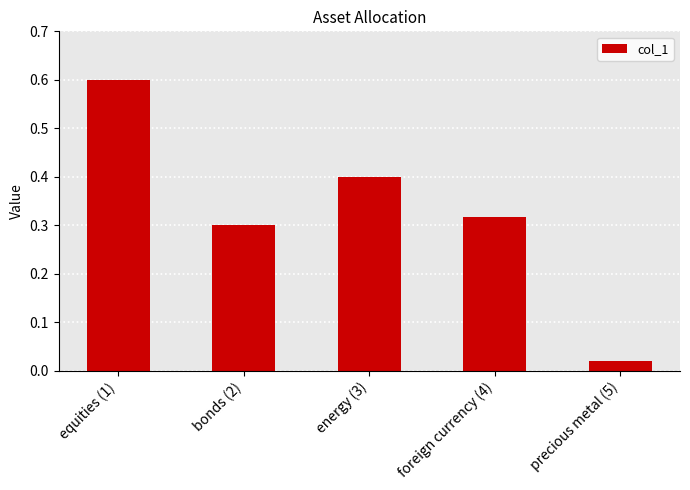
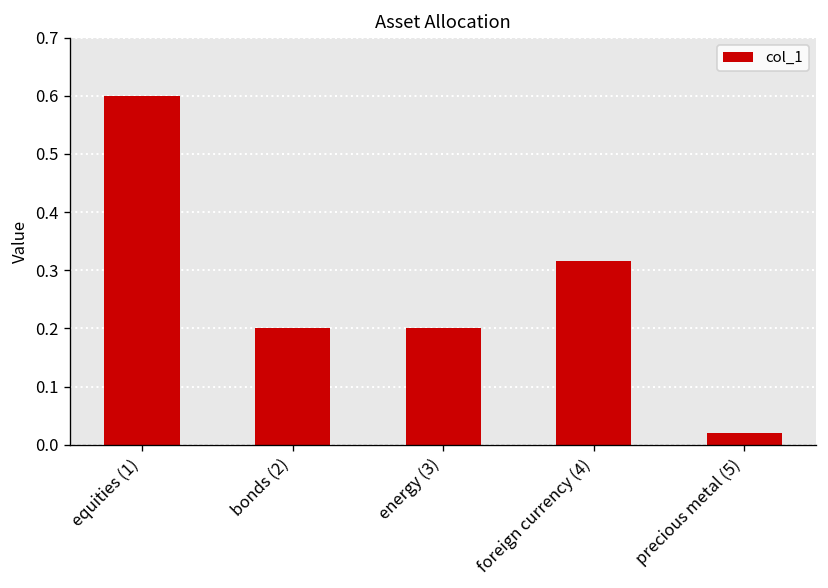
bonds (2): 0.3 -> 0.2
energy (3): 0.4 -> 0.2
